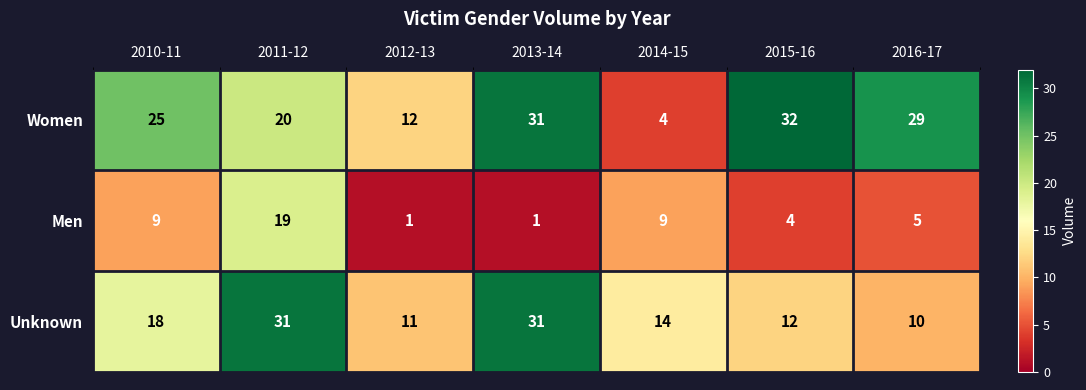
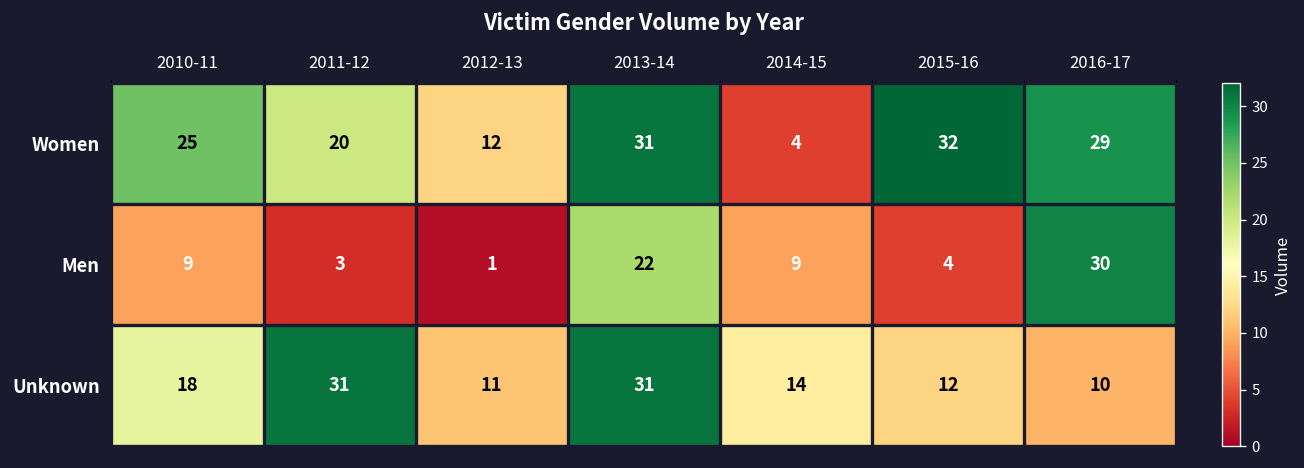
Men, 2011-12: 19 -> 3
Men, 2013-14: 1 -> 22
Men, 2016-17: 5 -> 30
